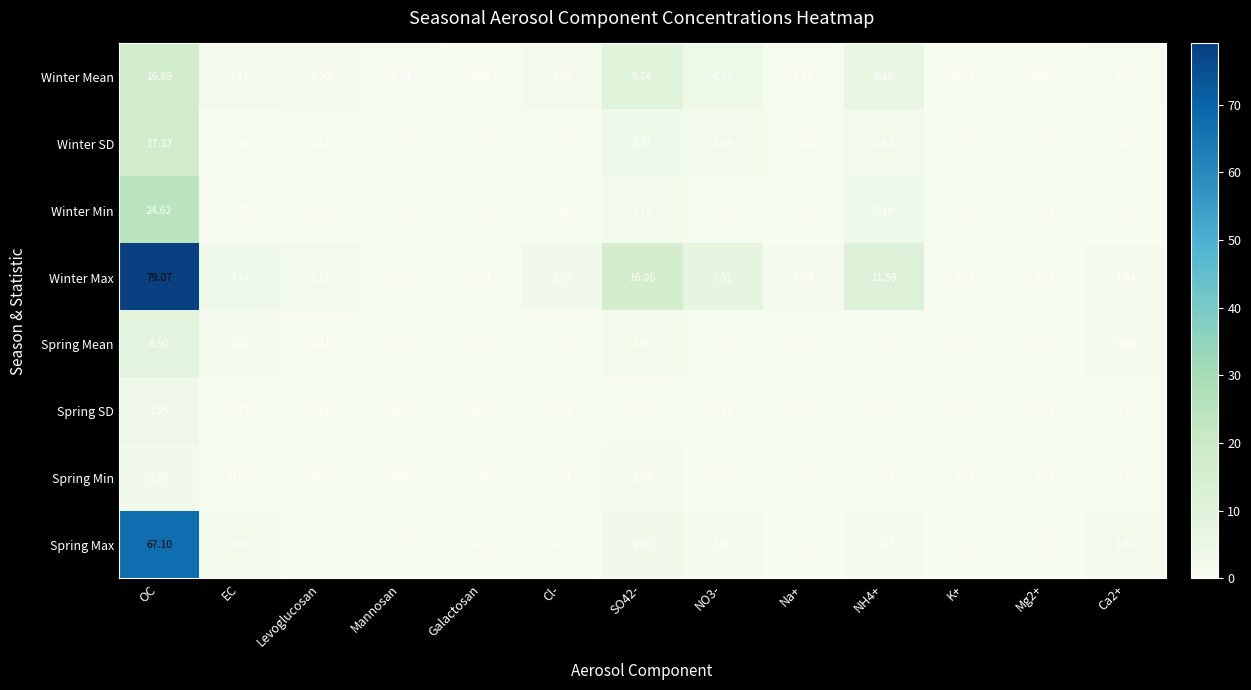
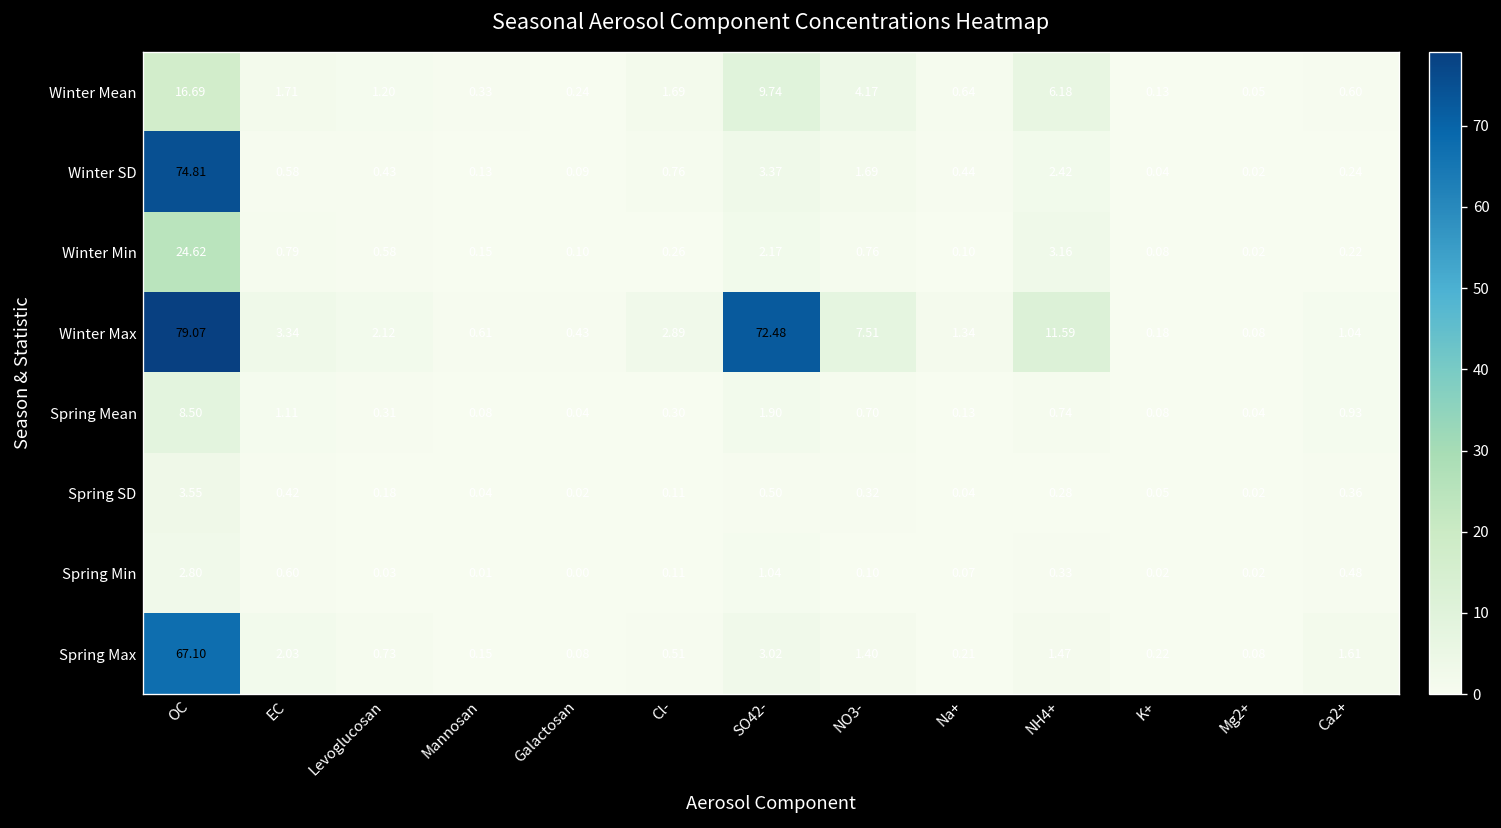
Winter SD, OC: 17.32 -> 74.81
Winter Max, SO42-: 16.06 -> 72.48
